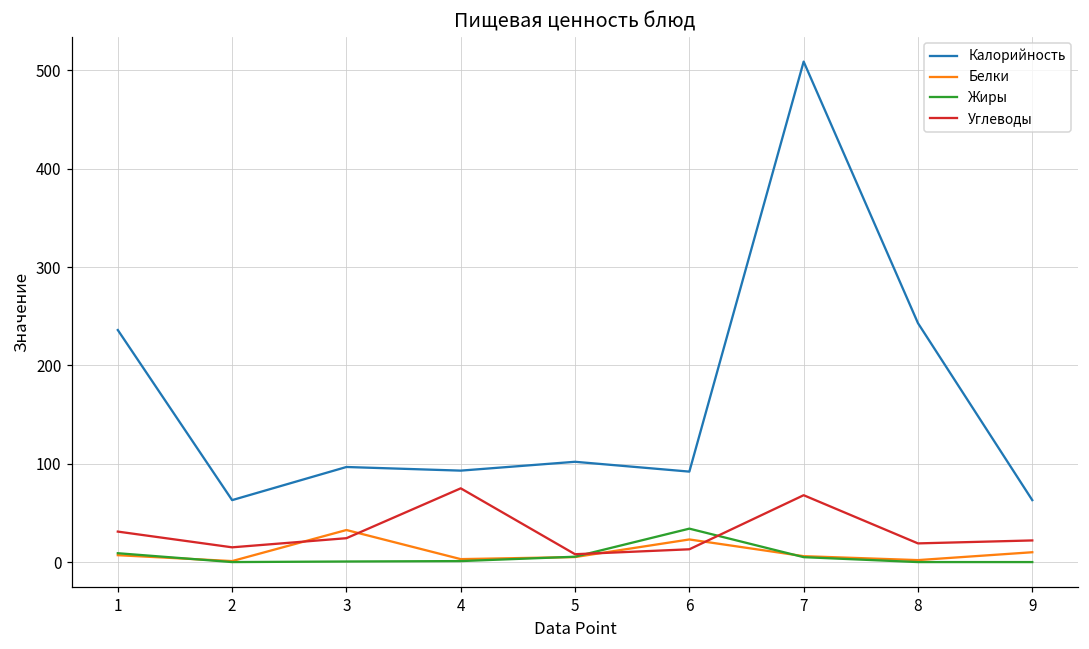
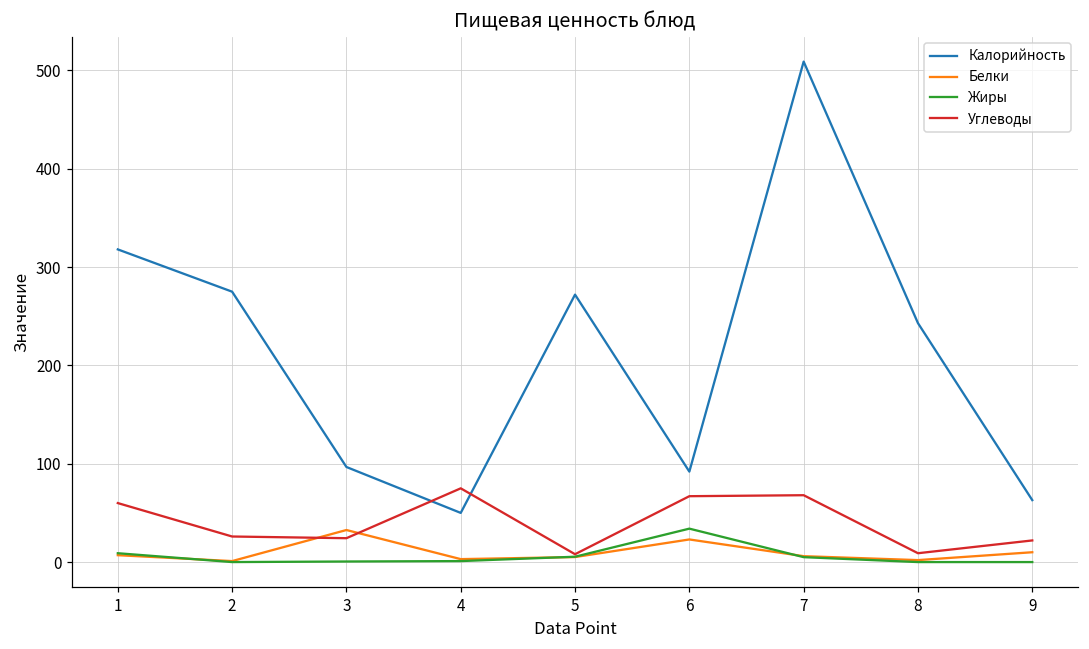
Калорийность, 1: 240 -> 320
Углеводы, 1: 30 -> 60
Калорийность, 2: 60 -> 280
Углеводы, 2: 20 -> 30
Калорийность, 4: 90 -> 50
Калорийность, 5: 100 -> 270
Углеводы, 6: 10 -> 70
Углеводы, 8: 20 -> 10
